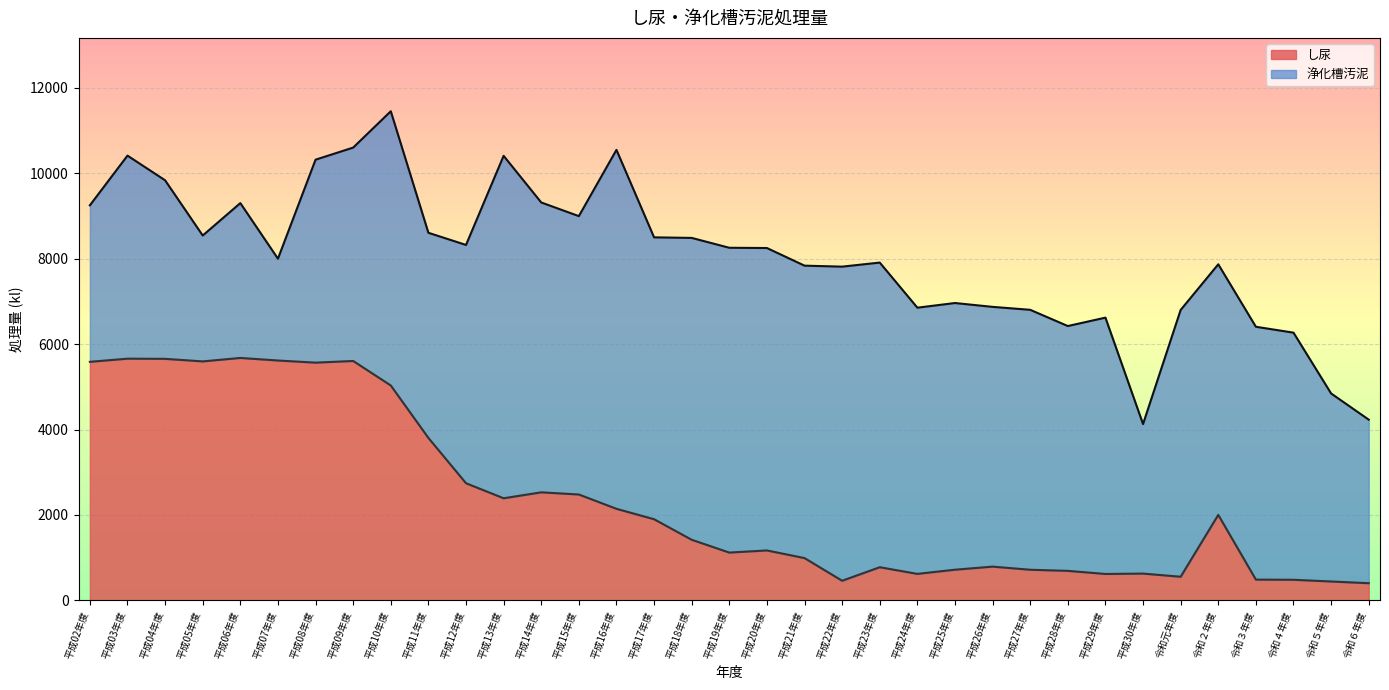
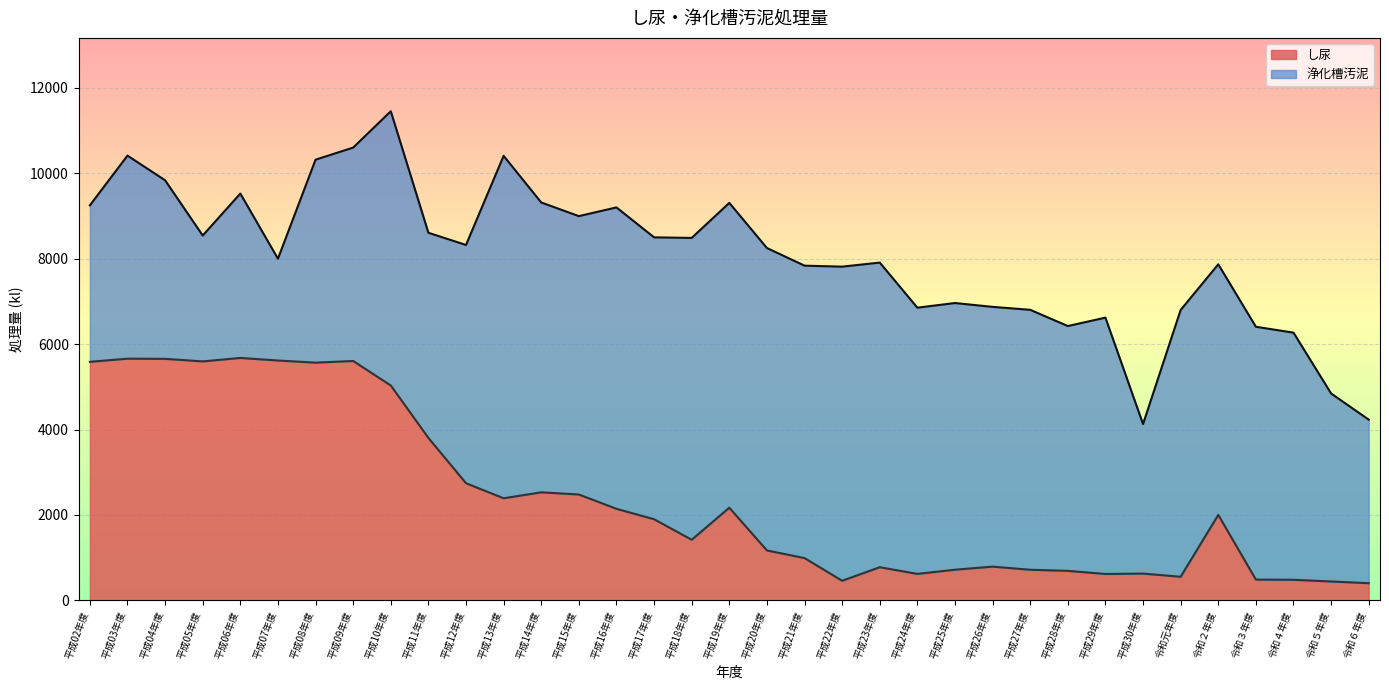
浄化槽汚泥, 平成06年度: 3600 -> 3800
浄化槽汚泥, 平成16年度: 8400 -> 7100
し尿, 平成19年度: 1100 -> 2200
